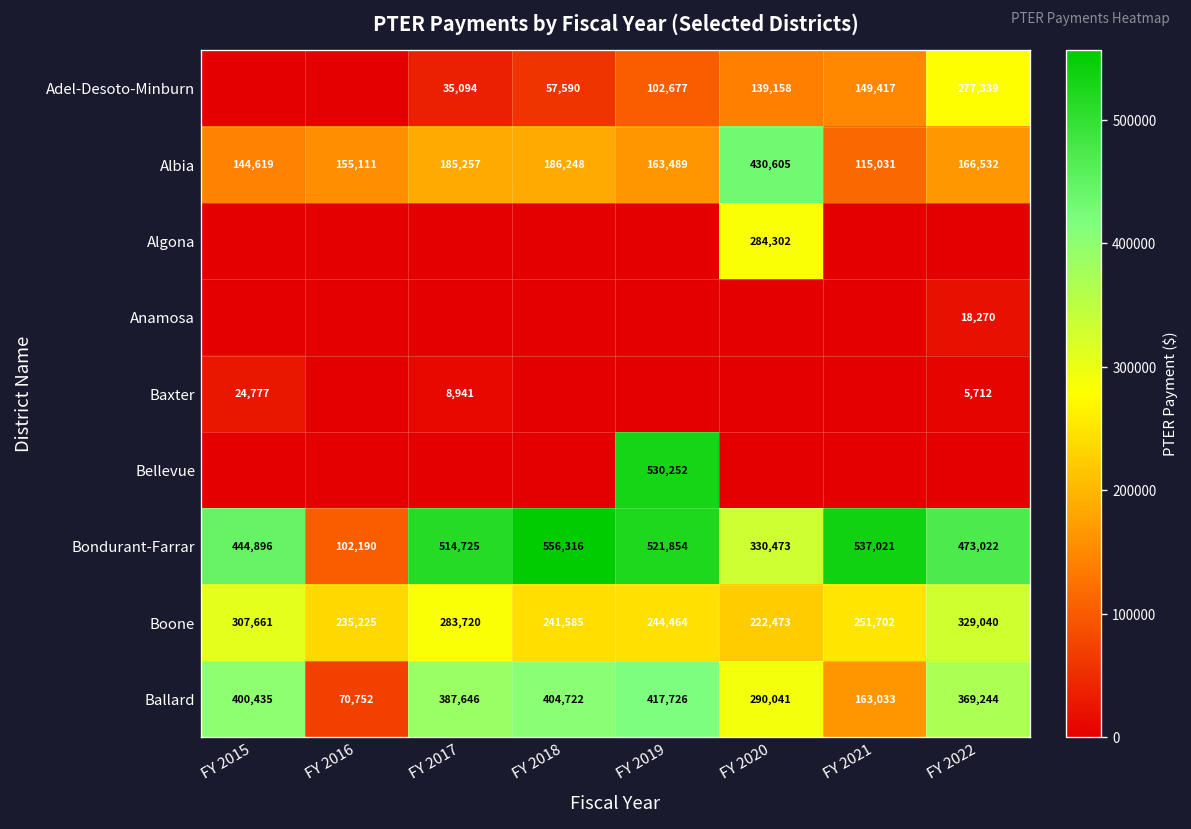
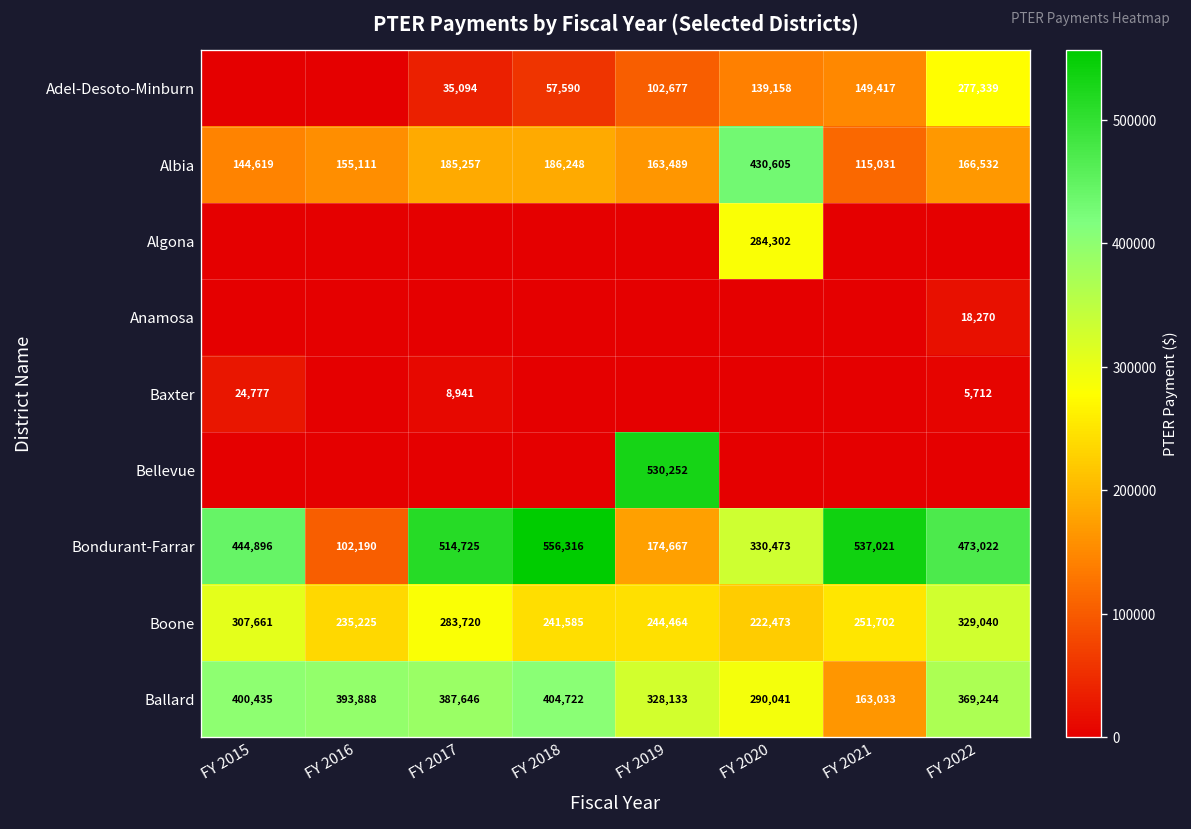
Bondurant-Farrar, FY 2019: 521,854 -> 174,667
Ballard, FY 2016: 70,752 -> 393,888
Ballard, FY 2019: 417,726 -> 328,133
